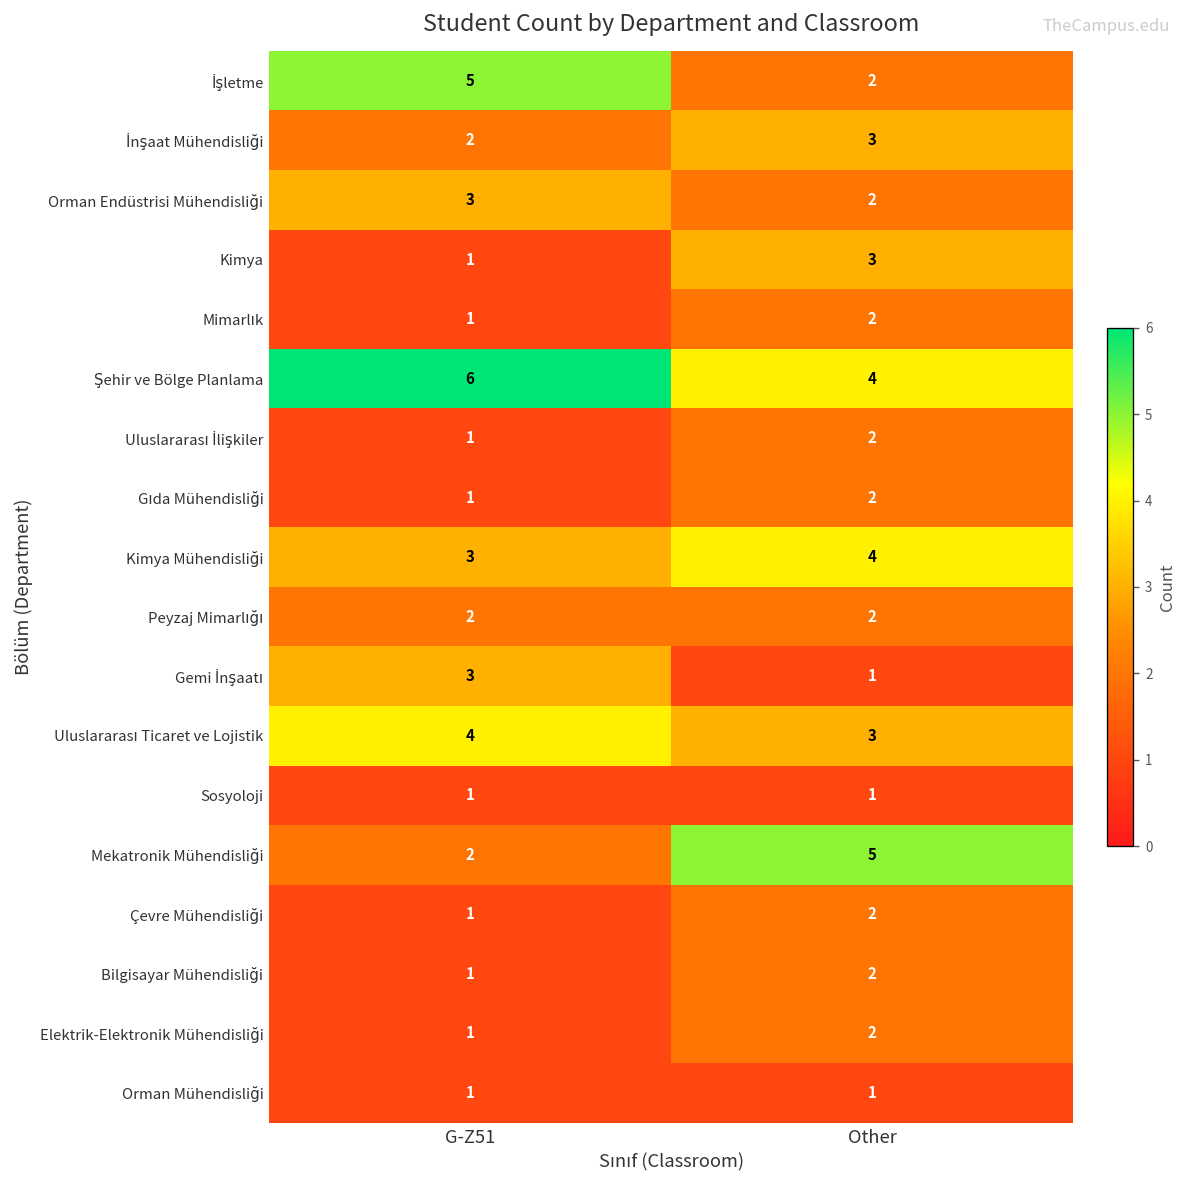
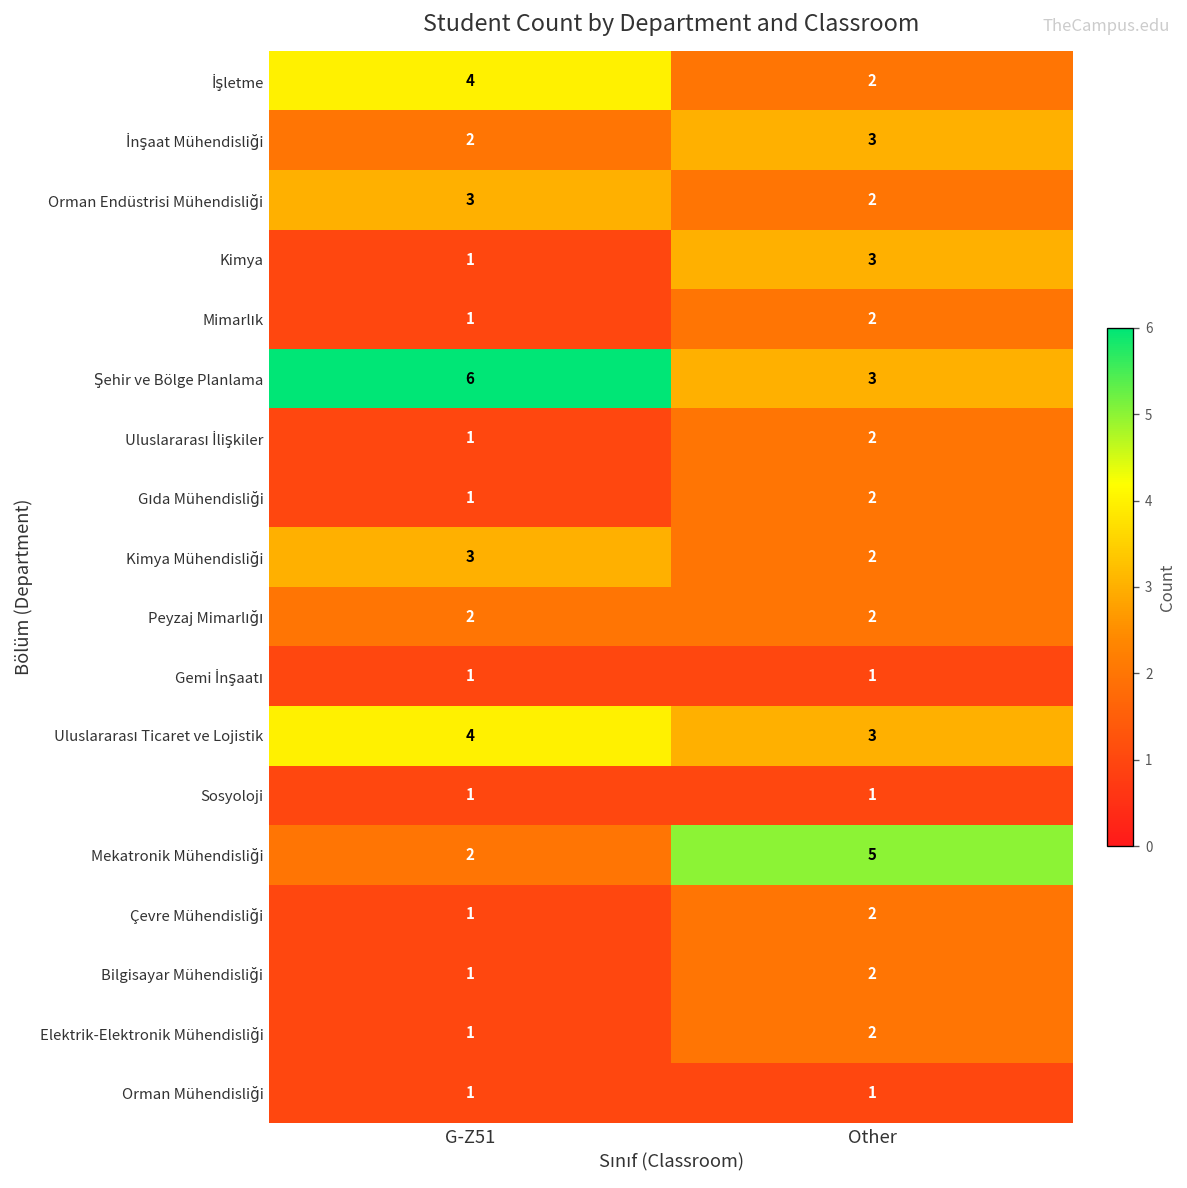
İşletme, G-Z51: 5 -> 4
Şehir ve Bölge Planlama, Other: 4 -> 3
Kimya Mühendisliği, Other: 4 -> 2
Gemi İnşaatı, G-Z51: 3 -> 1
